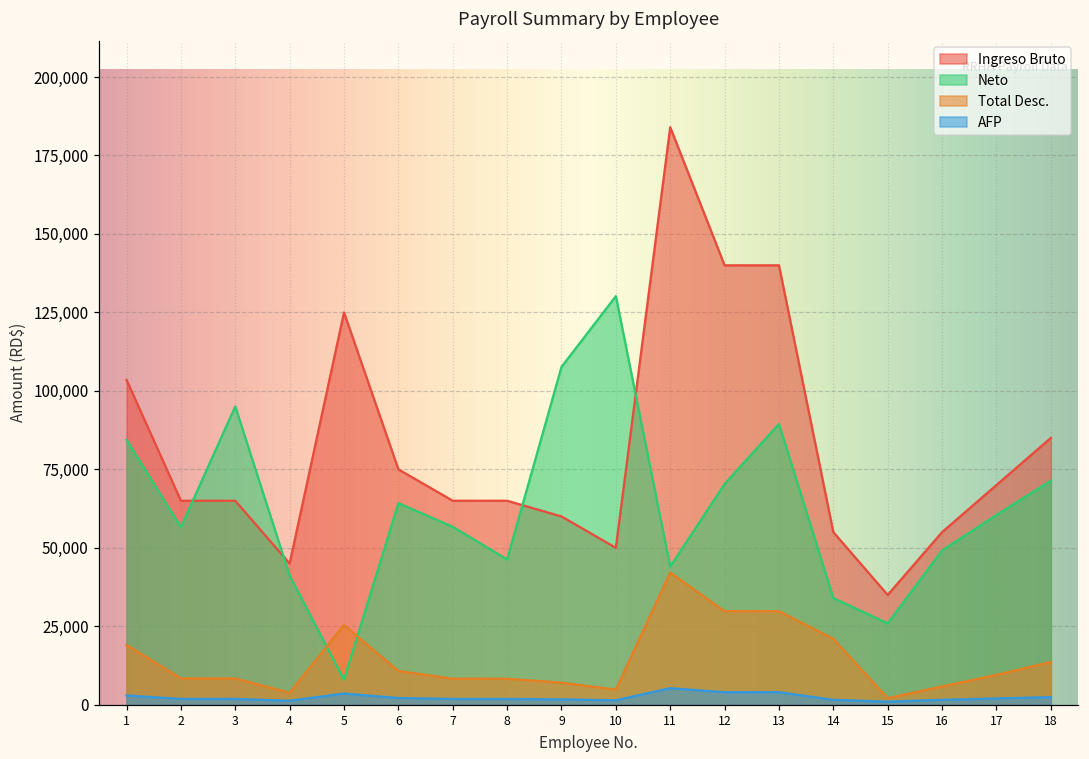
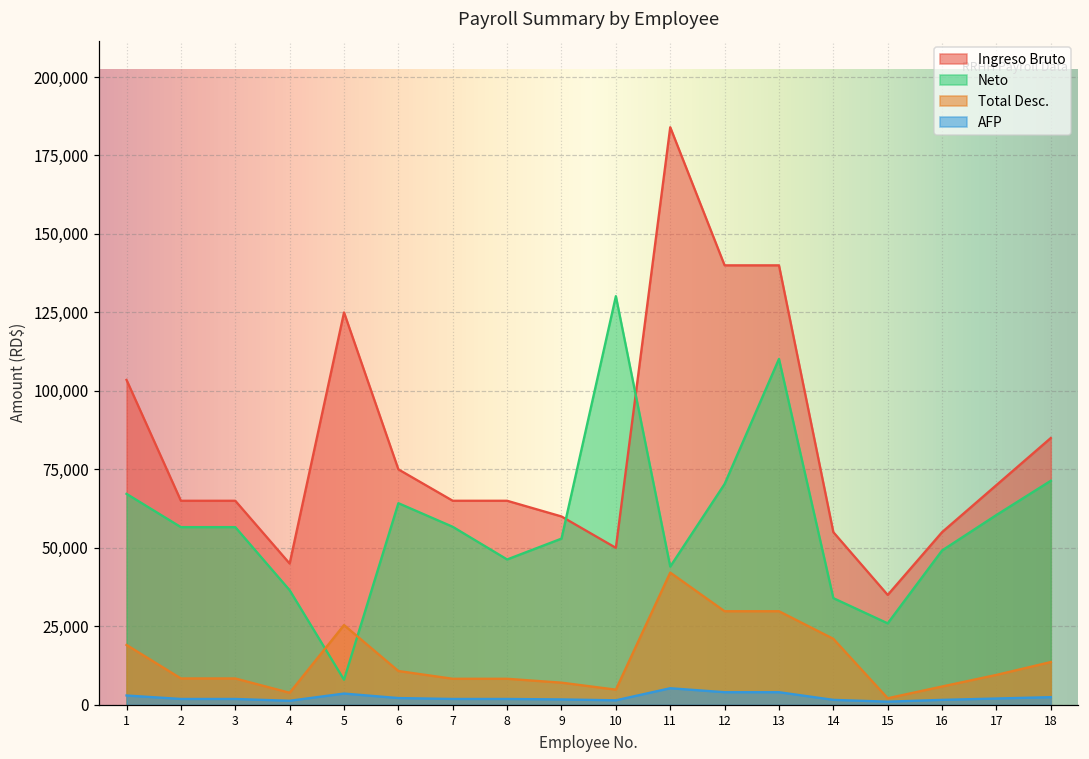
Neto, 1: 84,000 -> 67,000
Neto, 3: 95,000 -> 57,000
Neto, 4: 41,000 -> 37,000
Neto, 9: 108,000 -> 53,000
Neto, 13: 89,000 -> 110,000
